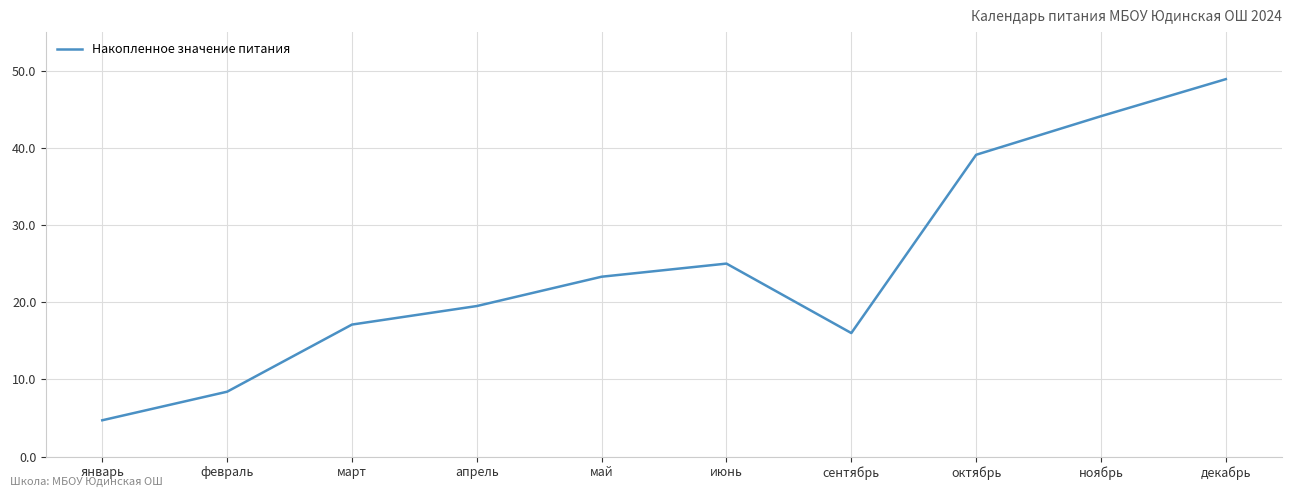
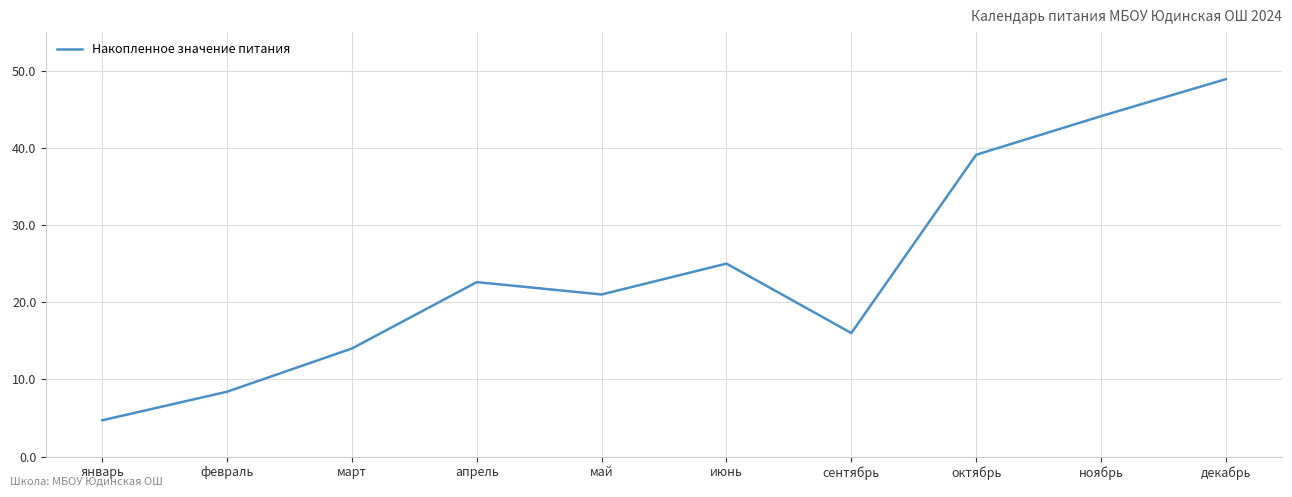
март: 17 -> 14
апрель: 20 -> 23
май: 23 -> 21
